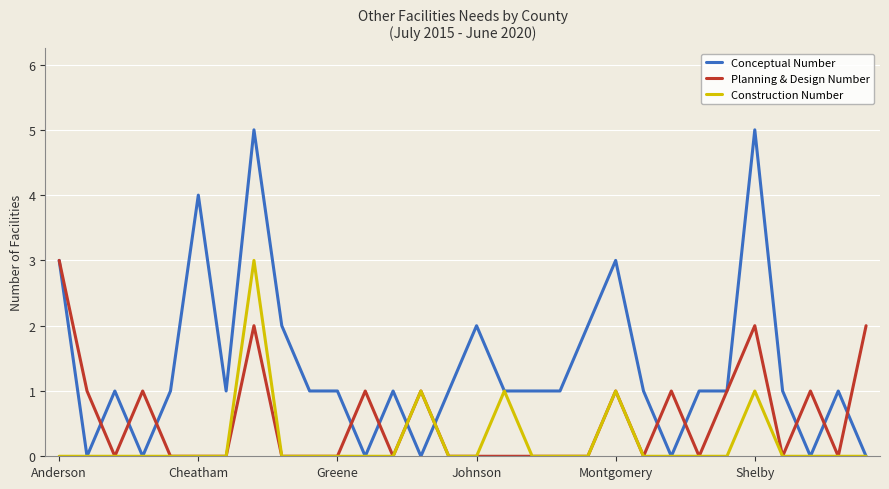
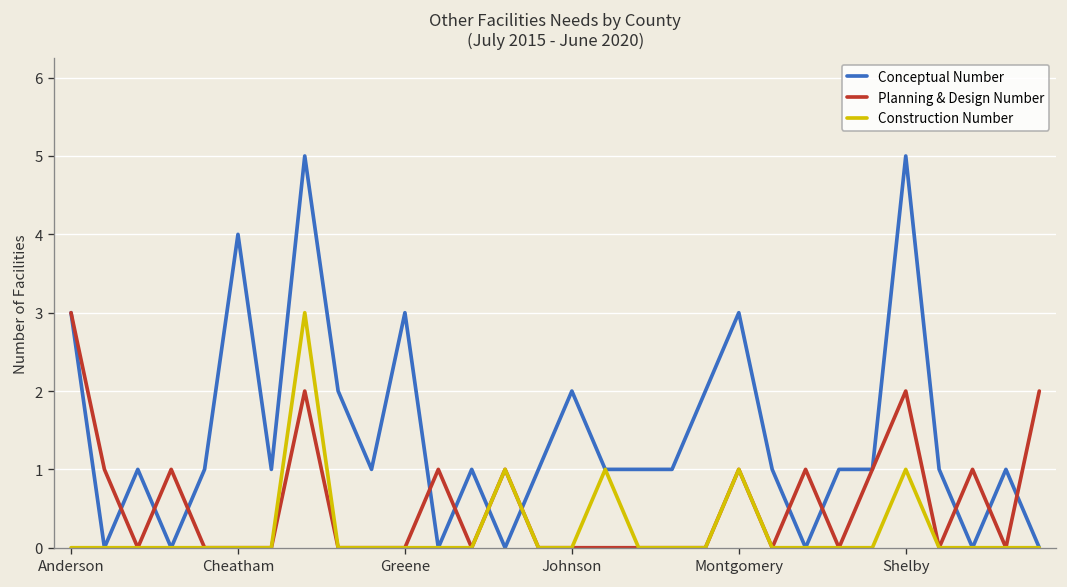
Conceptual Number, Greene: 1 -> 3
